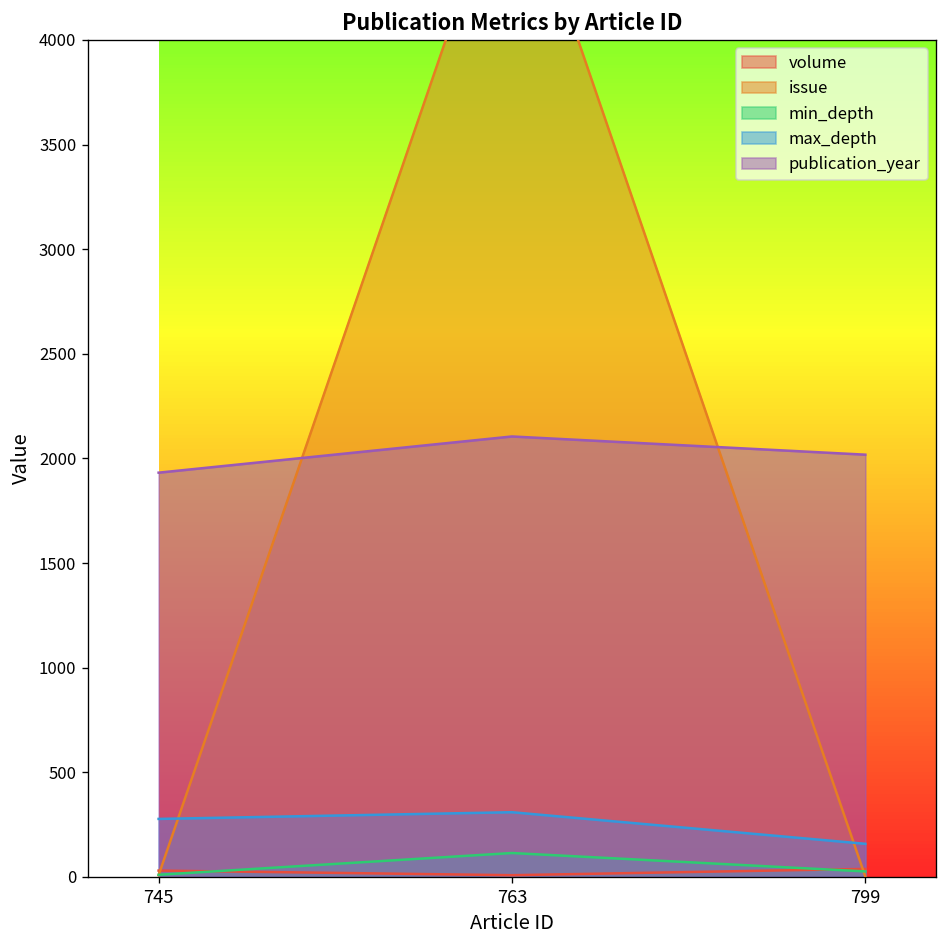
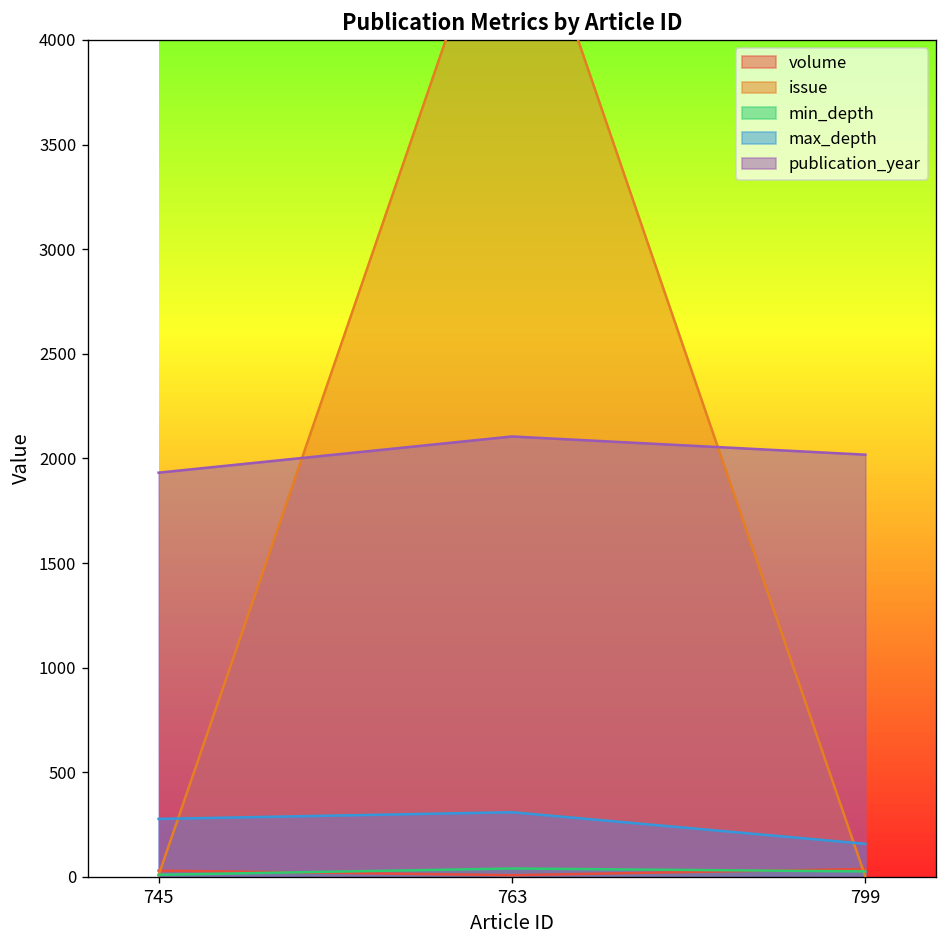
min_depth, 763: 110 -> 40
